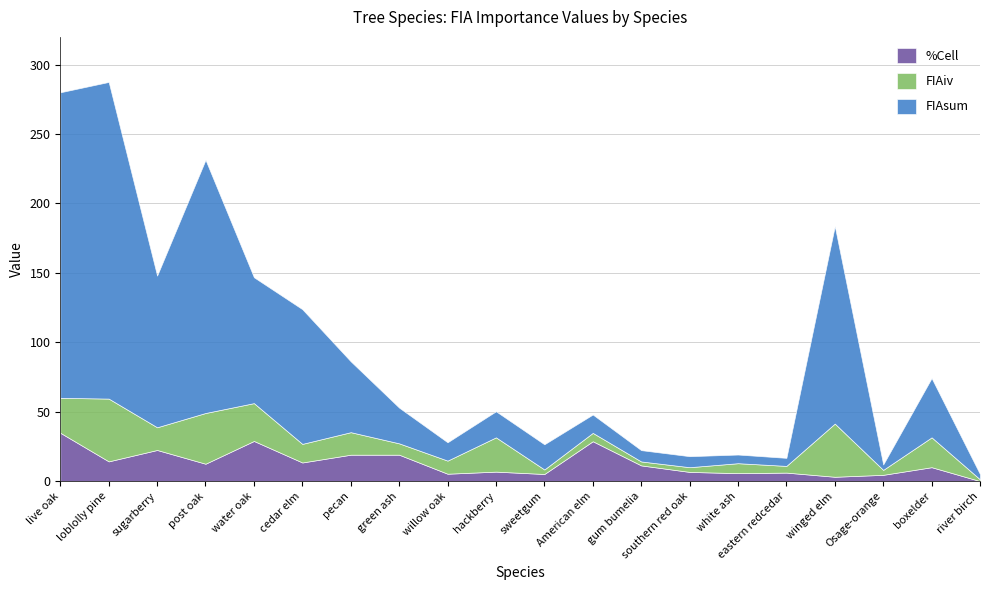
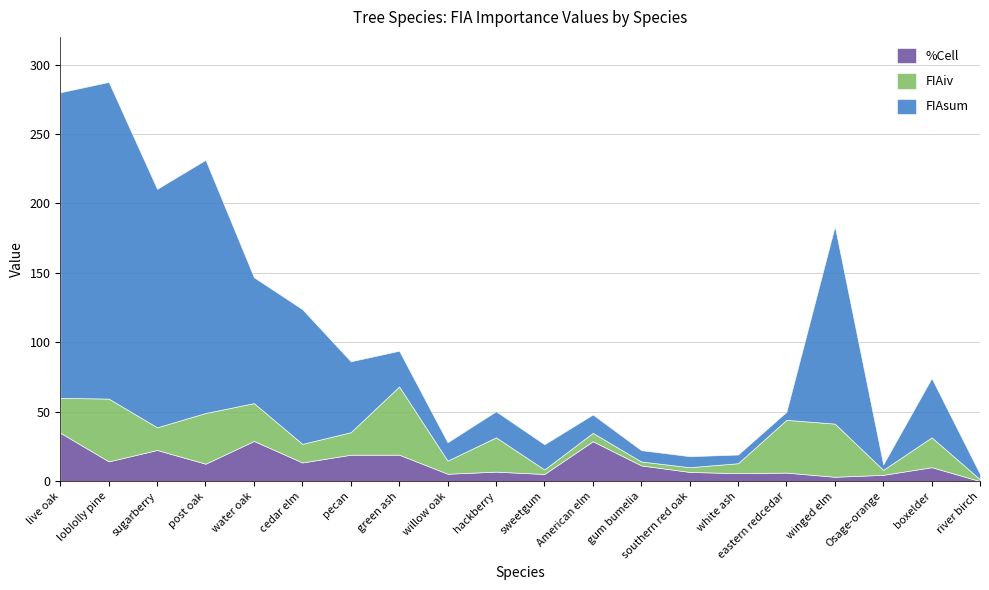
FIAsum, sugarberry: 109 -> 172
FIAiv, green ash: 8 -> 49
FIAiv, eastern redcedar: 5 -> 38
